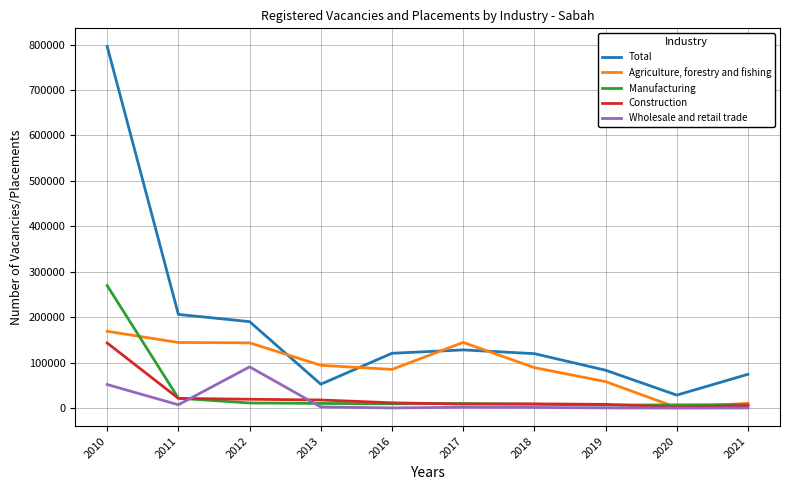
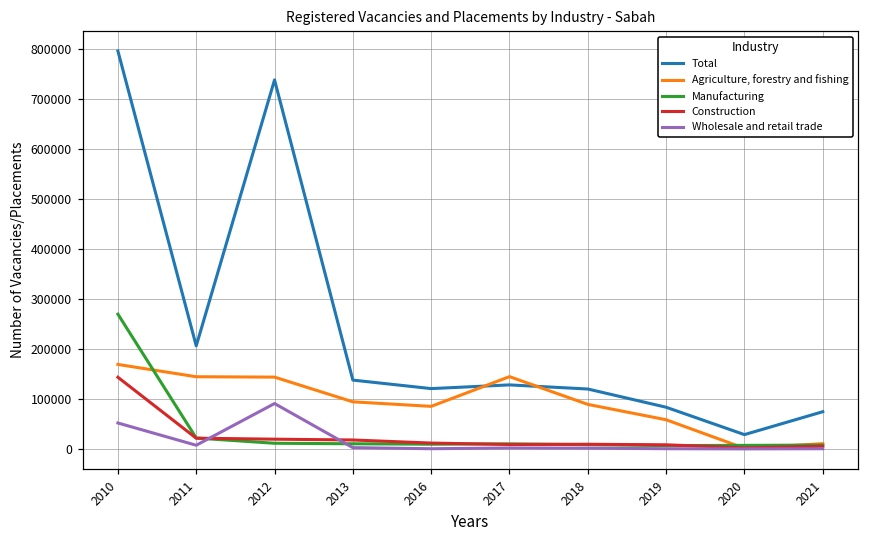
Total, 2012: 190000 -> 740000
Total, 2013: 50000 -> 140000
